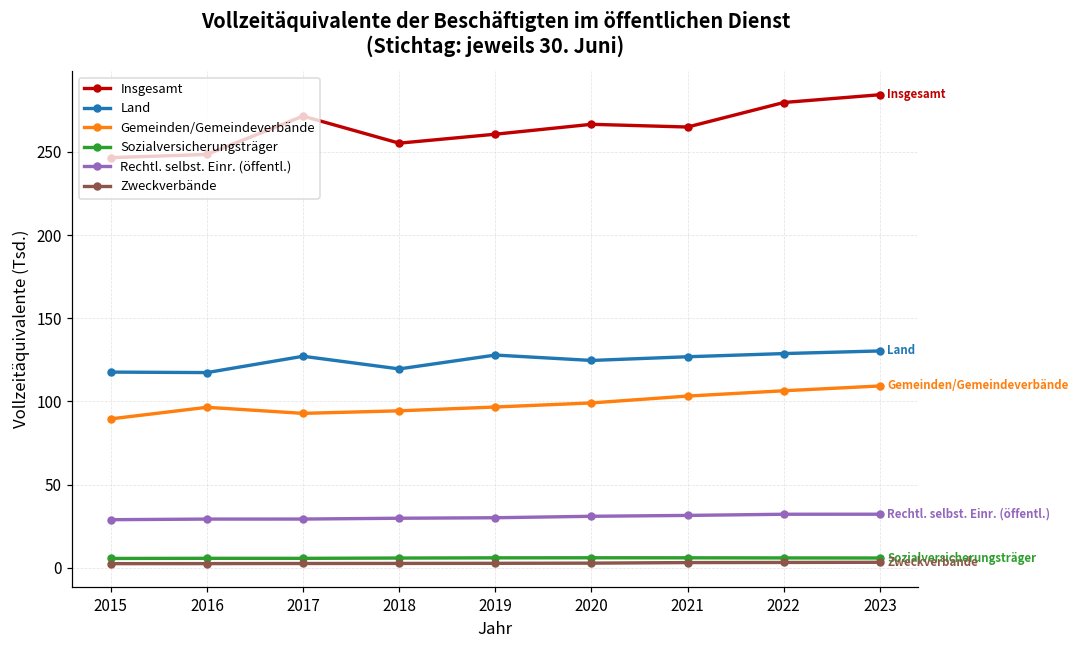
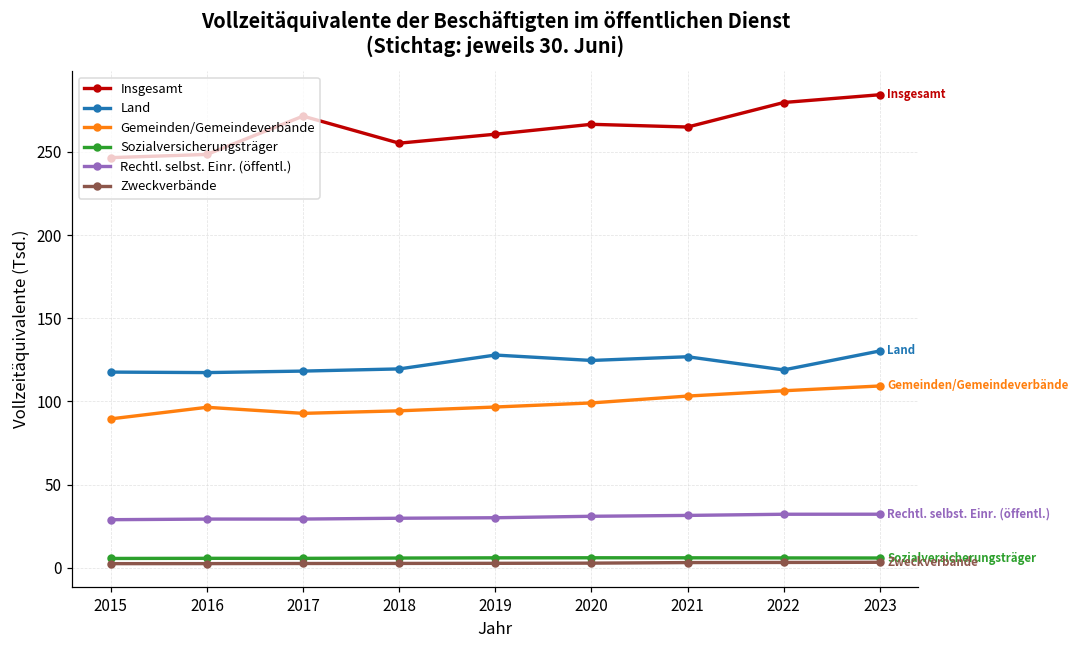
Land, 2017: 127 -> 118
Land, 2022: 129 -> 119
